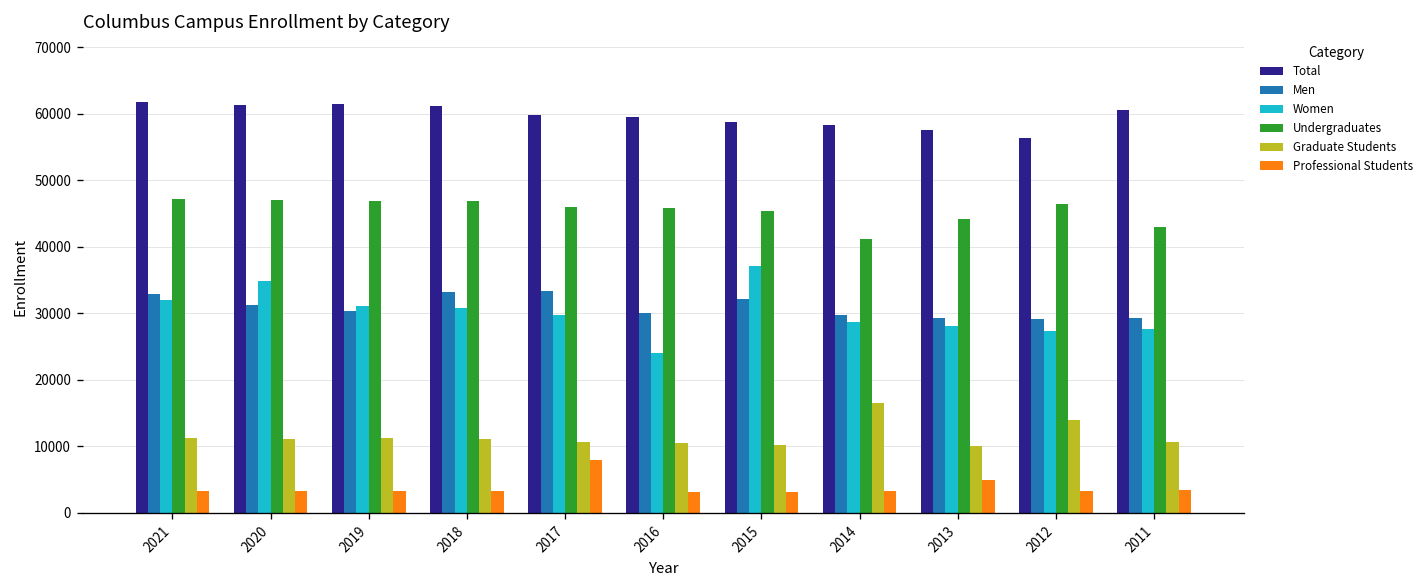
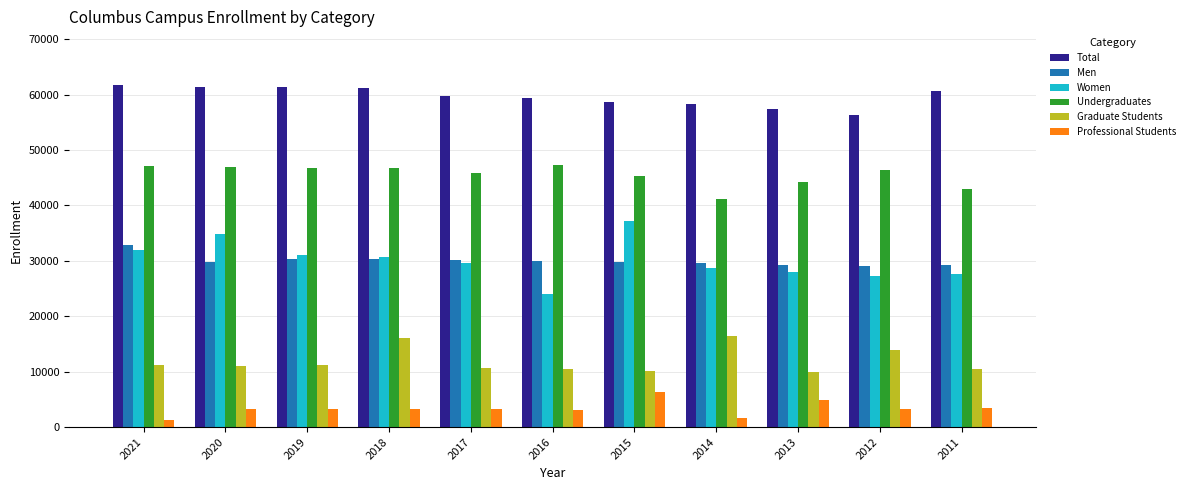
Professional Students, 2021: 3000 -> 1000
Men, 2020: 31000 -> 30000
Men, 2018: 33000 -> 30000
Graduate Students, 2018: 11000 -> 16000
Men, 2017: 33000 -> 30000
Professional Students, 2017: 8000 -> 3000
Undergraduates, 2016: 46000 -> 47000
Men, 2015: 32000 -> 30000
Professional Students, 2015: 3000 -> 6000
Professional Students, 2014: 3000 -> 2000
